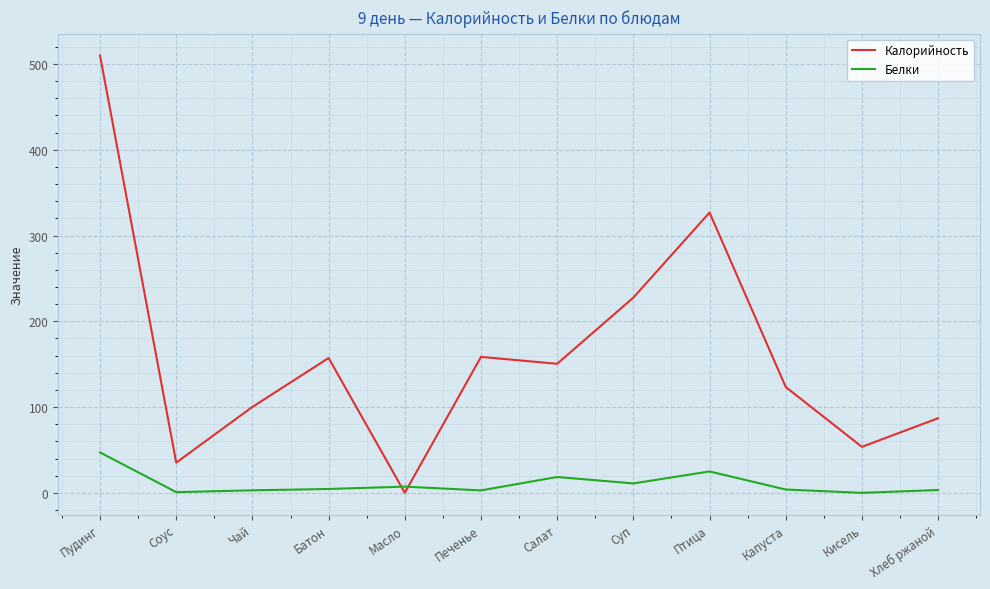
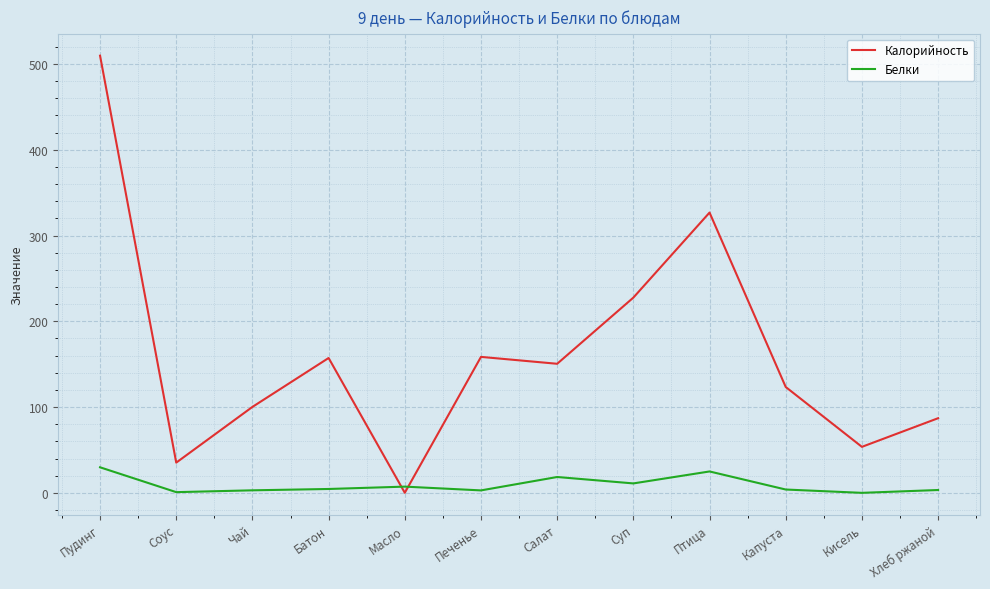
Белки, Пудинг: 50 -> 30
